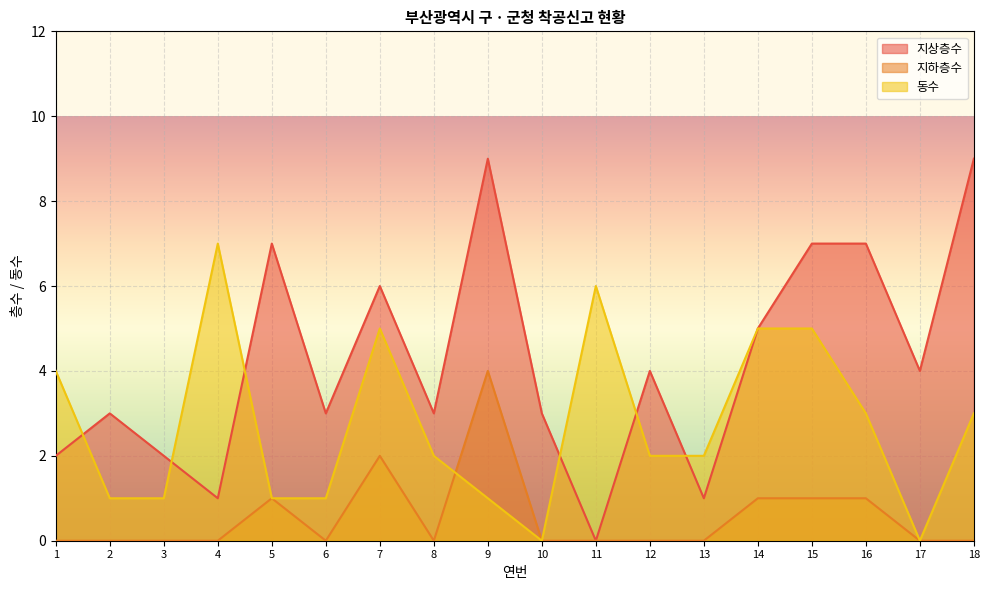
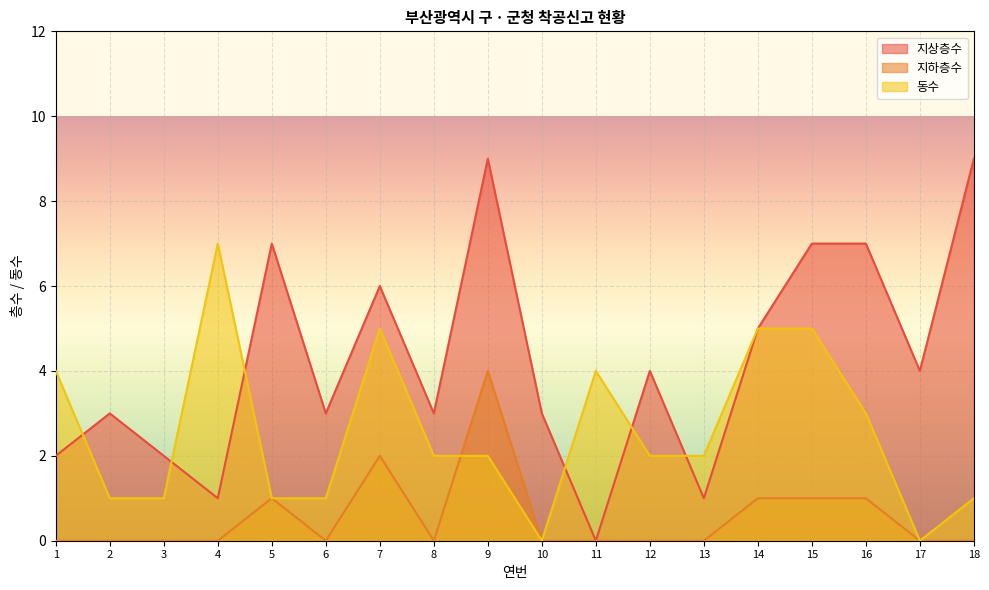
동수, 9: 1 -> 2
동수, 11: 6 -> 4
동수, 18: 3 -> 1
